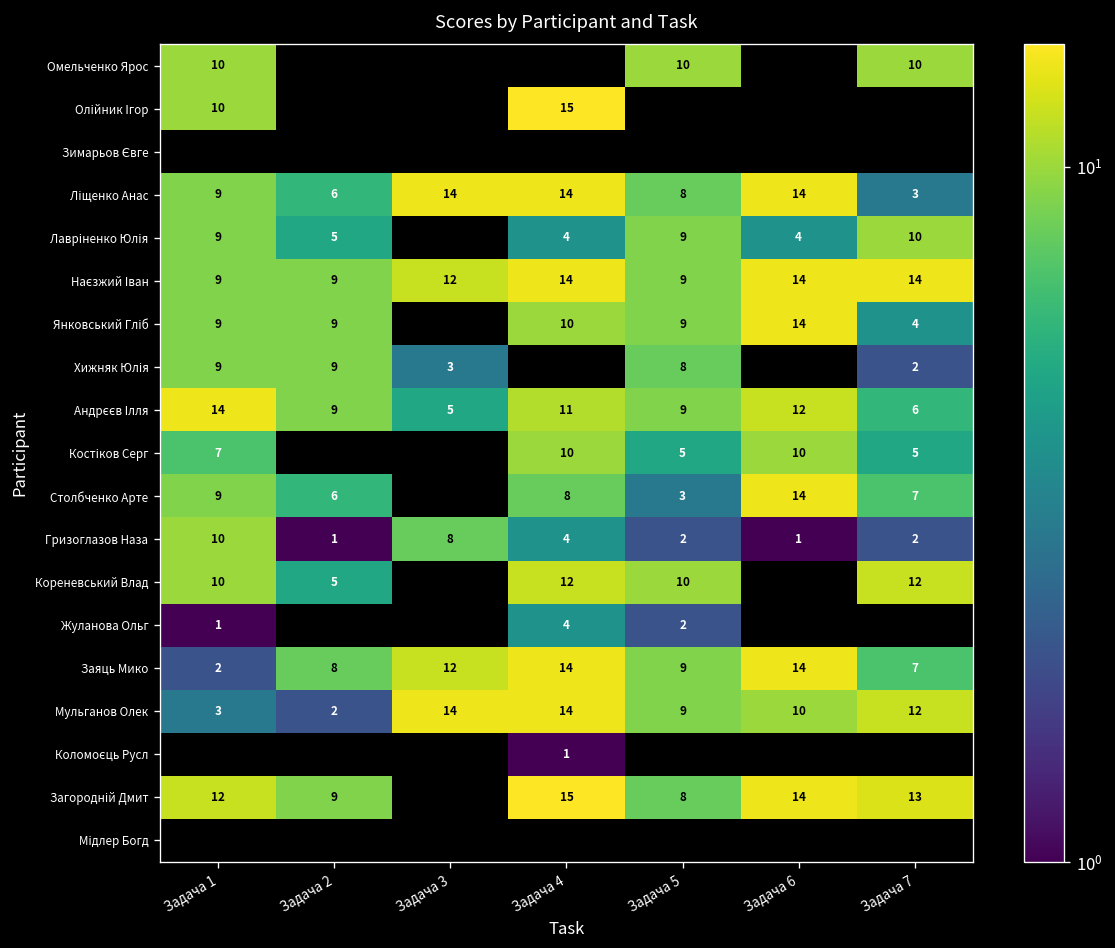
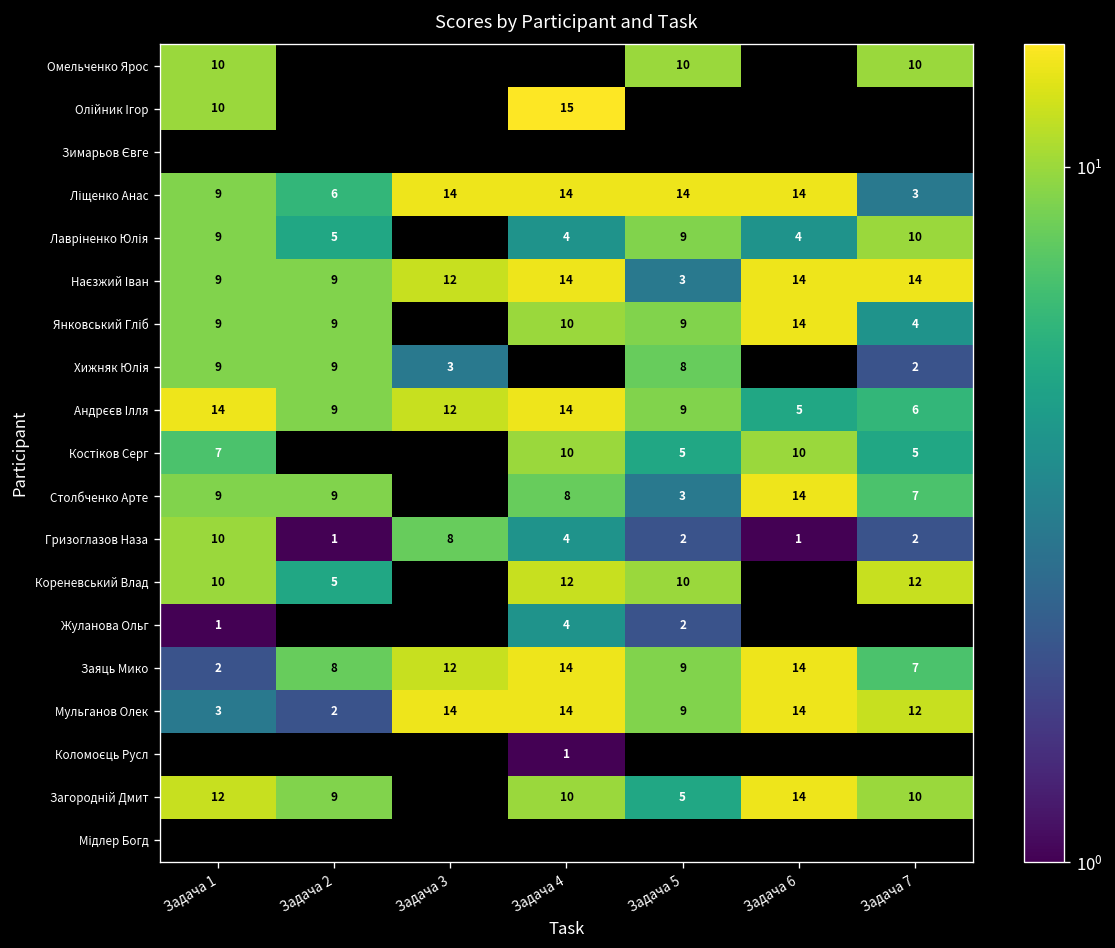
Ліщенко Анас, Задача 5: 8 -> 14
Наєзжий Іван, Задача 5: 9 -> 3
Андрєєв Ілля, Задача 3: 5 -> 12
Андрєєв Ілля, Задача 4: 11 -> 14
Андрєєв Ілля, Задача 6: 12 -> 5
Столбченко Арте, Задача 2: 6 -> 9
Мульганов Олек, Задача 6: 10 -> 14
Загородній Дмит, Задача 4: 15 -> 10
Загородній Дмит, Задача 5: 8 -> 5
Загородній Дмит, Задача 7: 13 -> 10
